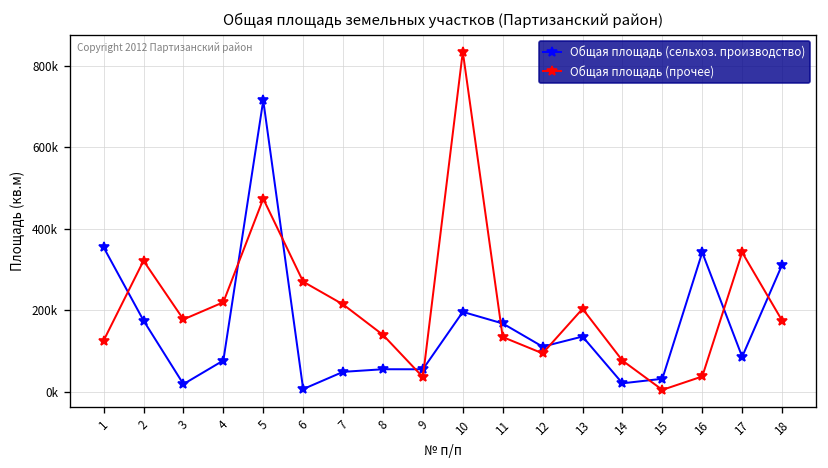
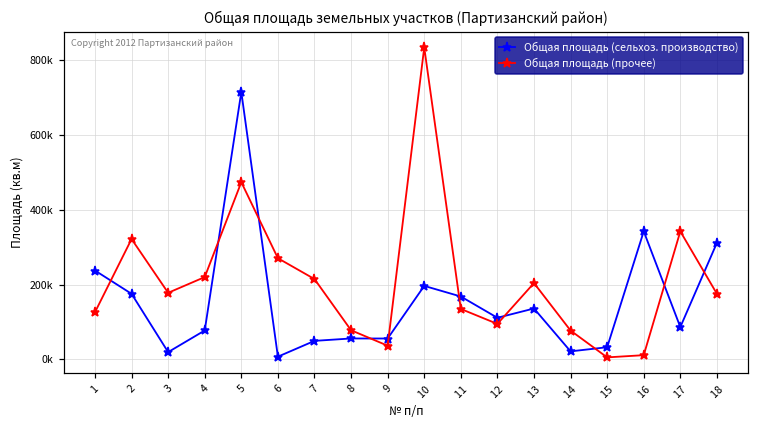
Общая площадь (сельхоз. производство), 1: 350000 -> 240000
Общая площадь (прочее), 8: 140000 -> 80000
Общая площадь (прочее), 16: 40000 -> 10000
